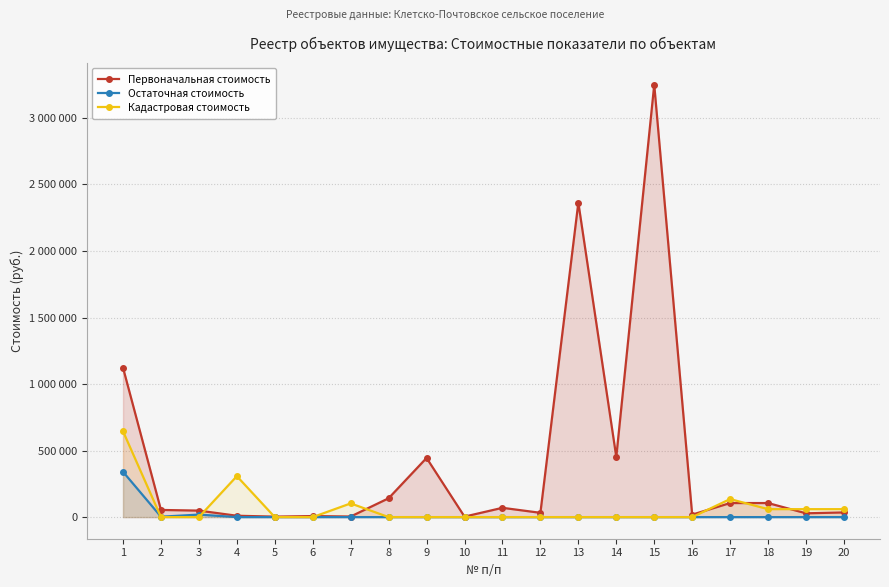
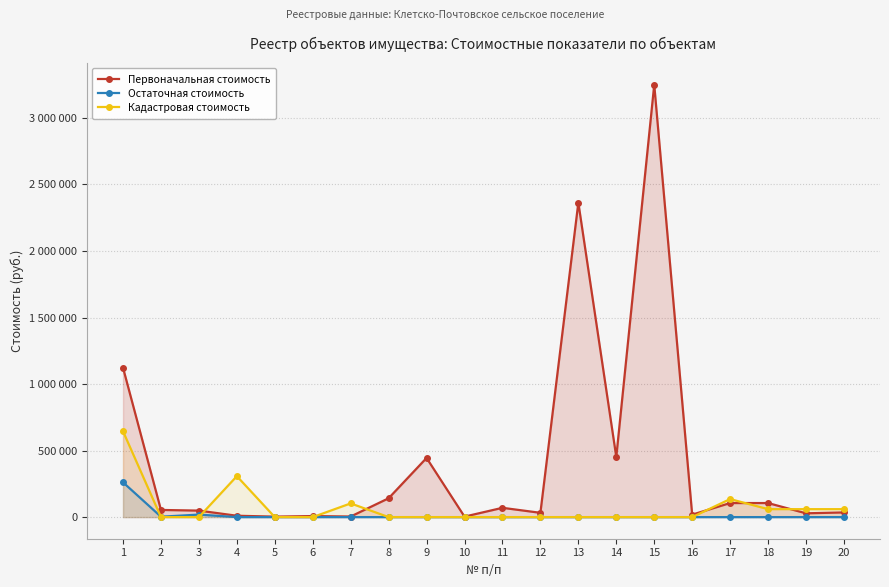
Остаточная стоимость, 1: 340000 -> 260000
